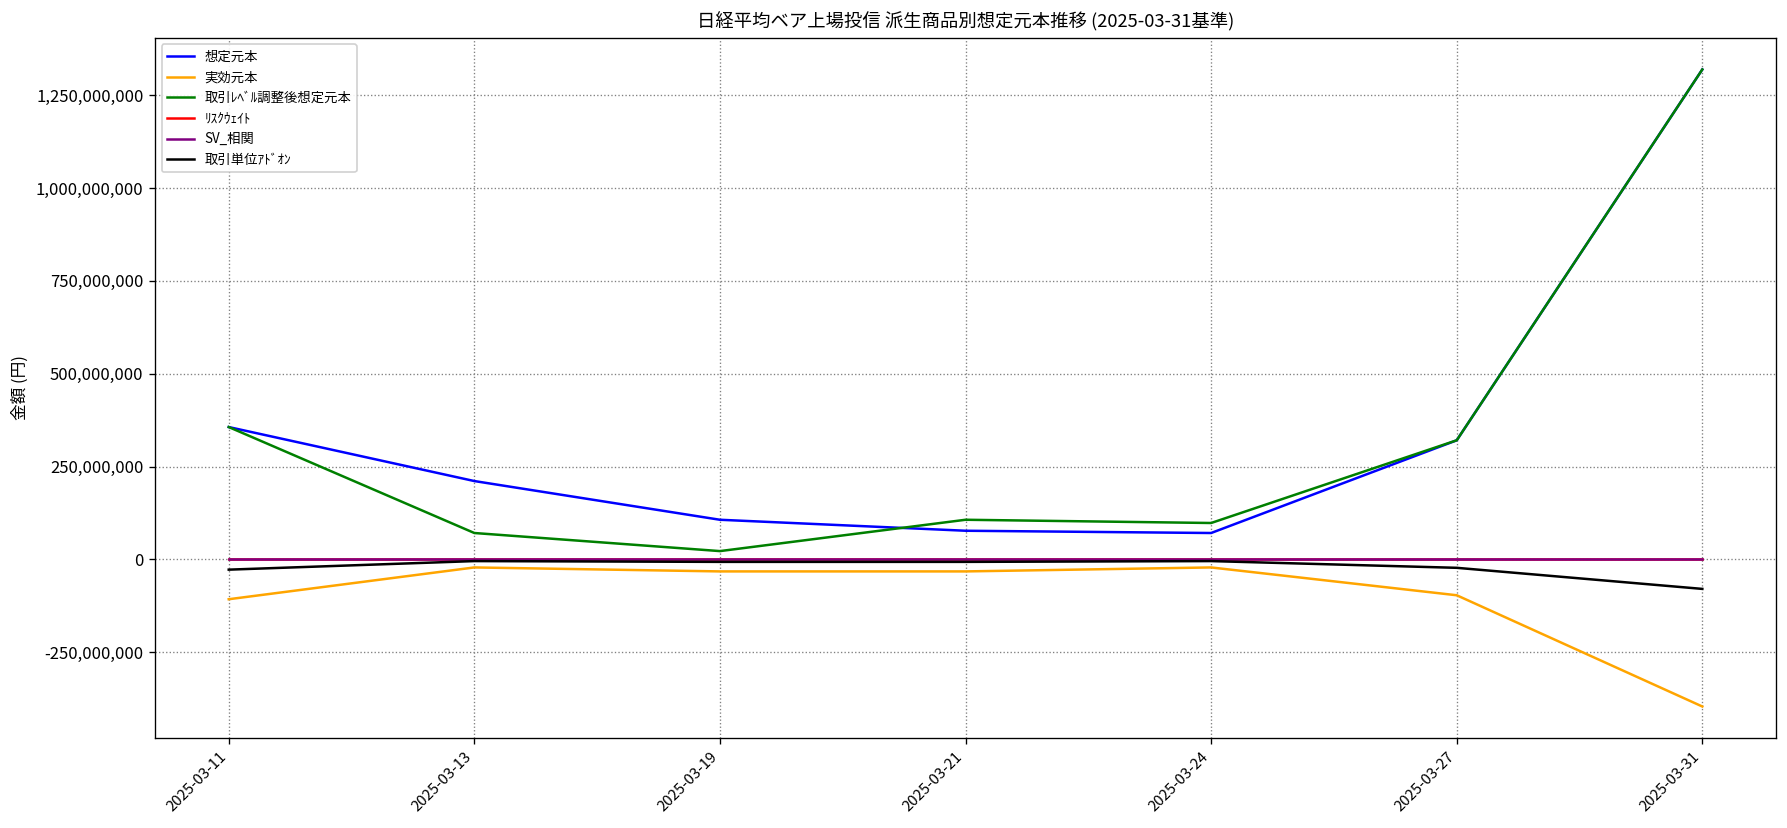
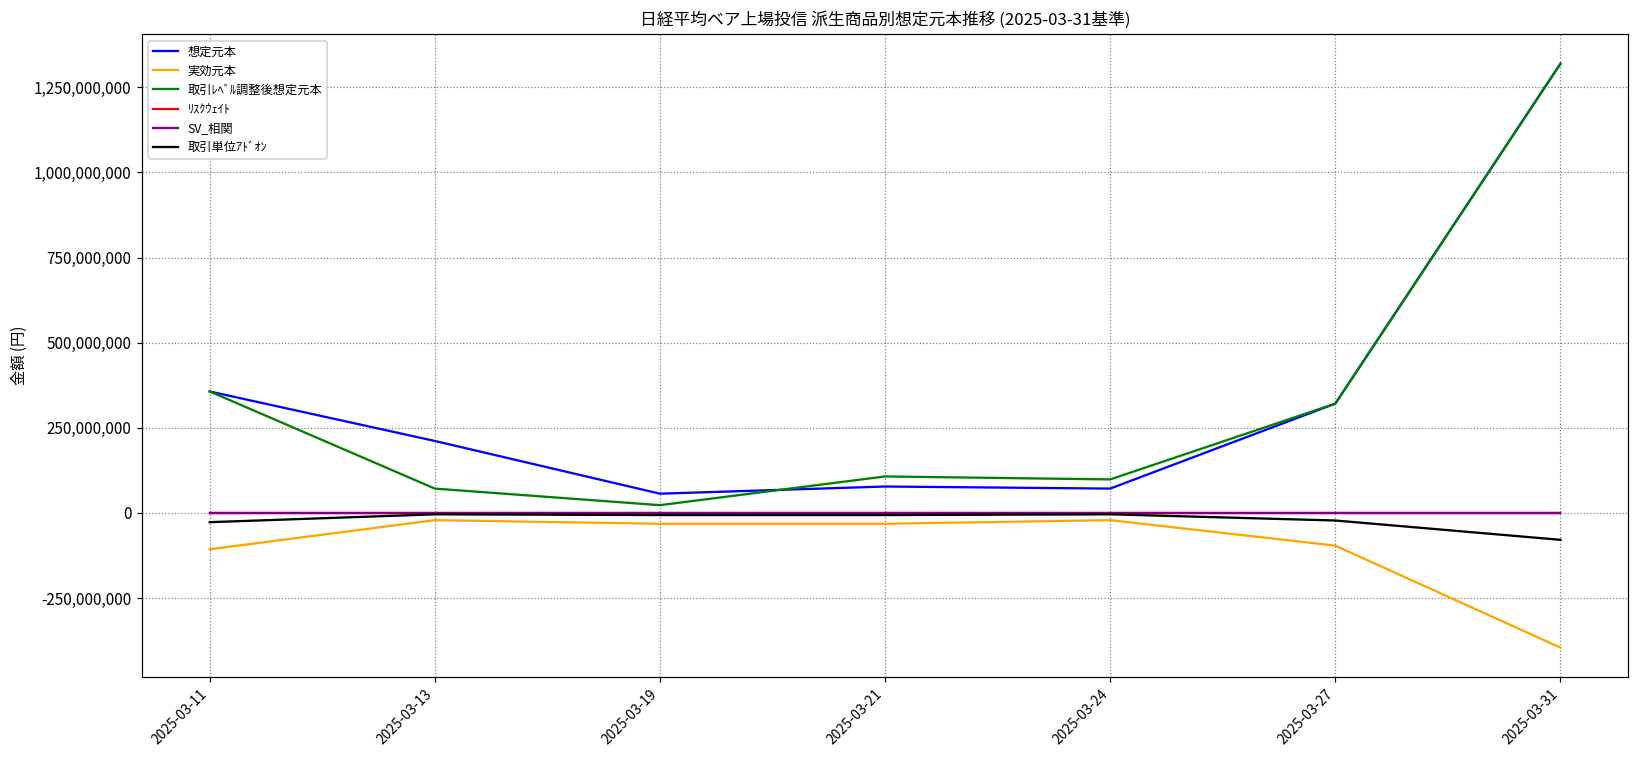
想定元本, 2025-03-19: 110,000,000 -> 60,000,000
